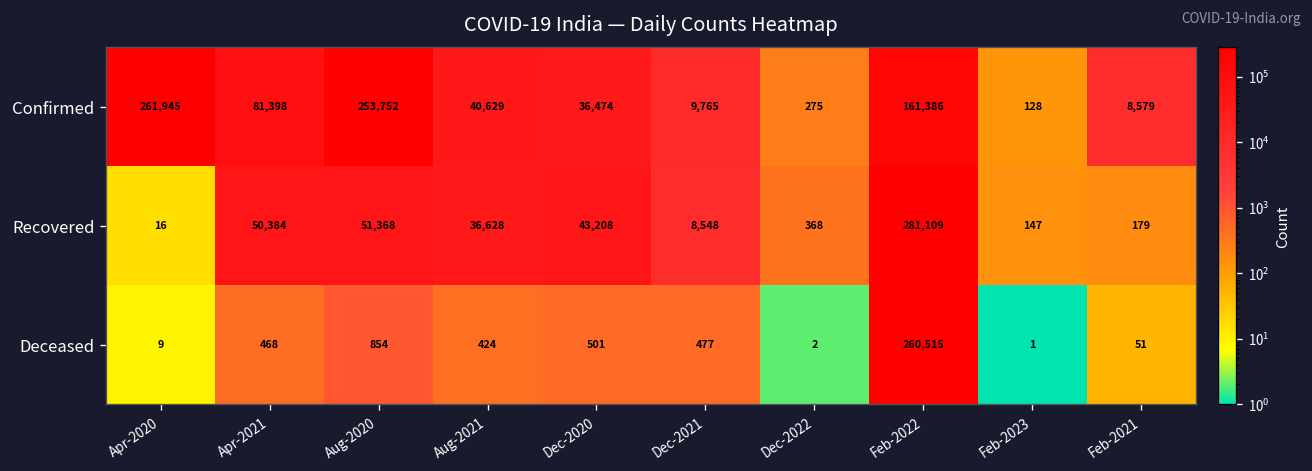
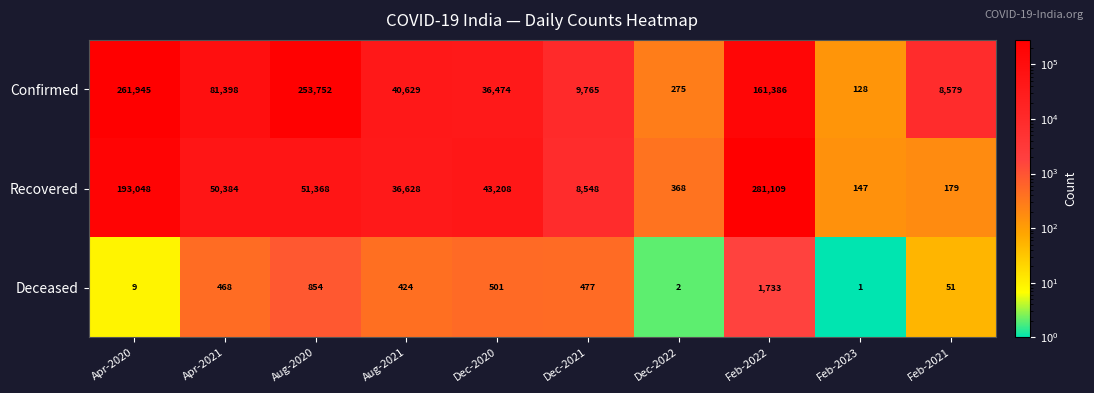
Recovered, Apr-2020: 16 -> 193,048
Deceased, Feb-2022: 260,515 -> 1,733
